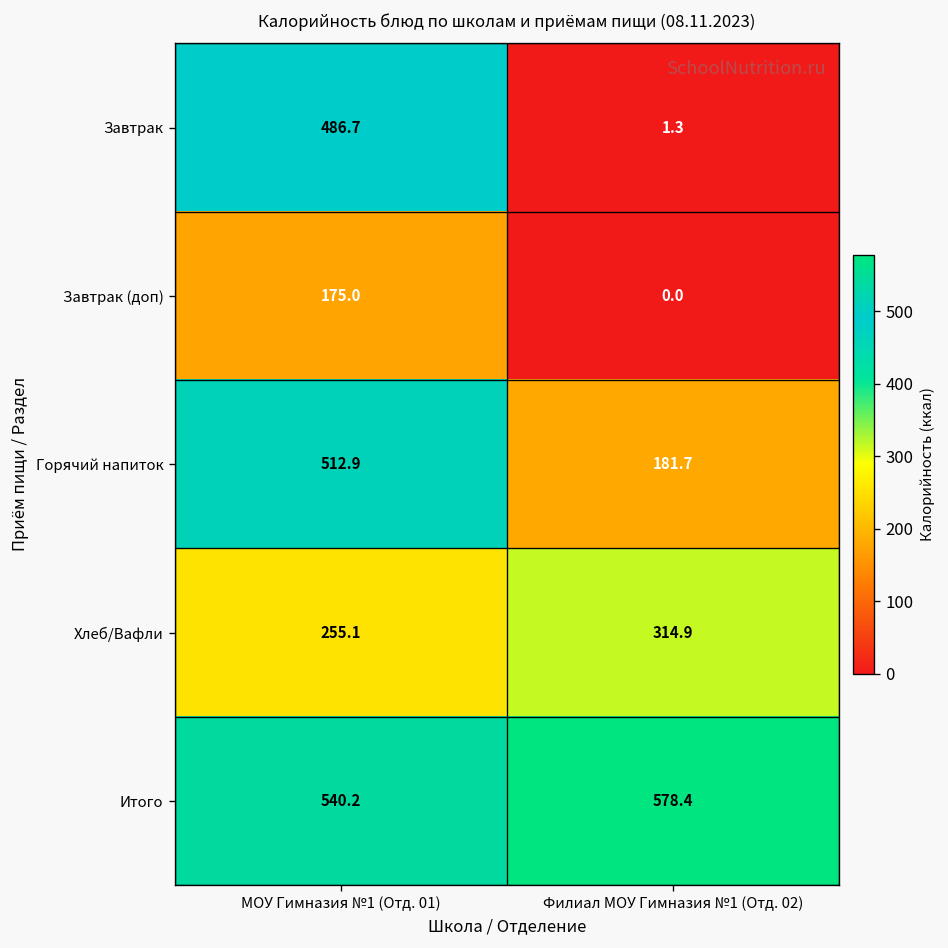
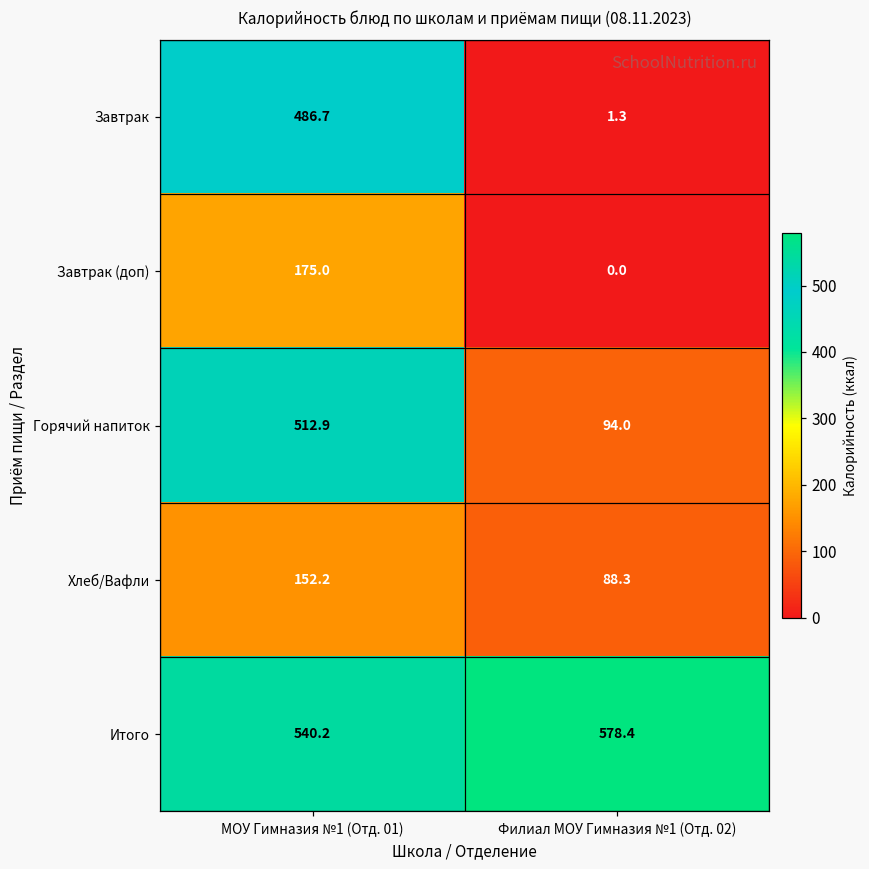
Горячий напиток, Филиал МОУ Гимназия №1 (Отд. 02): 181.7 -> 94.0
Хлеб/Вафли, МОУ Гимназия №1 (Отд. 01): 255.1 -> 152.2
Хлеб/Вафли, Филиал МОУ Гимназия №1 (Отд. 02): 314.9 -> 88.3
